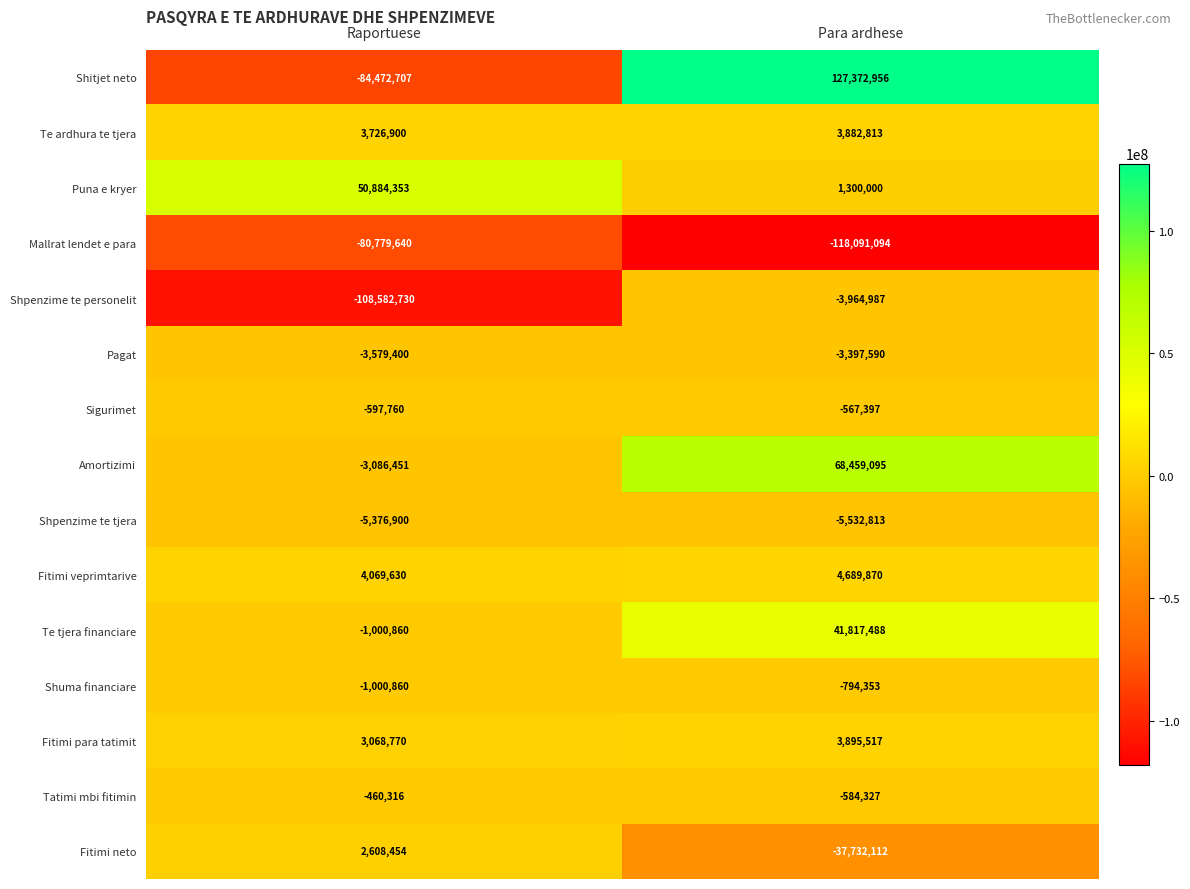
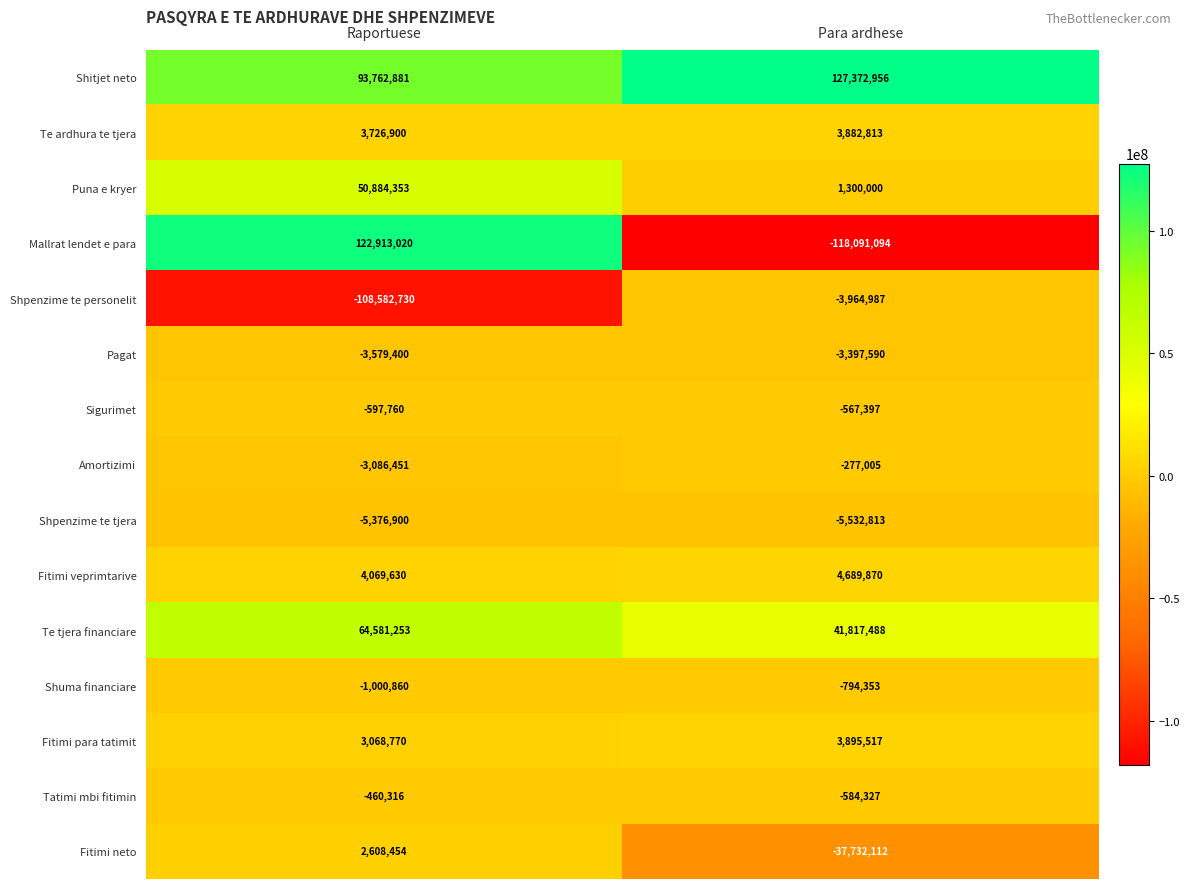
Shitjet neto, Raportuese: -84,472,707 -> 93,762,881
Mallrat lendet e para, Raportuese: -80,779,640 -> 122,913,020
Amortizimi, Para ardhese: 68,459,095 -> -277,005
Te tjera financiare, Raportuese: -1,000,860 -> 64,581,253
